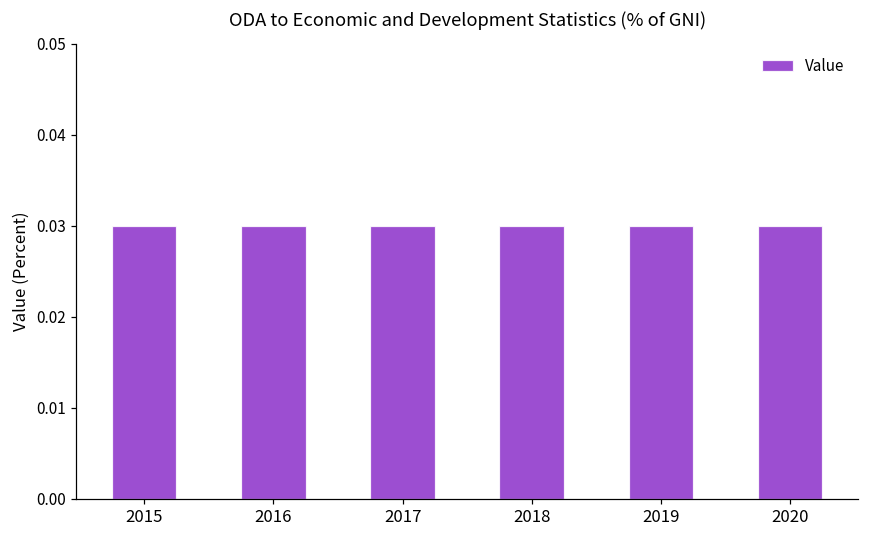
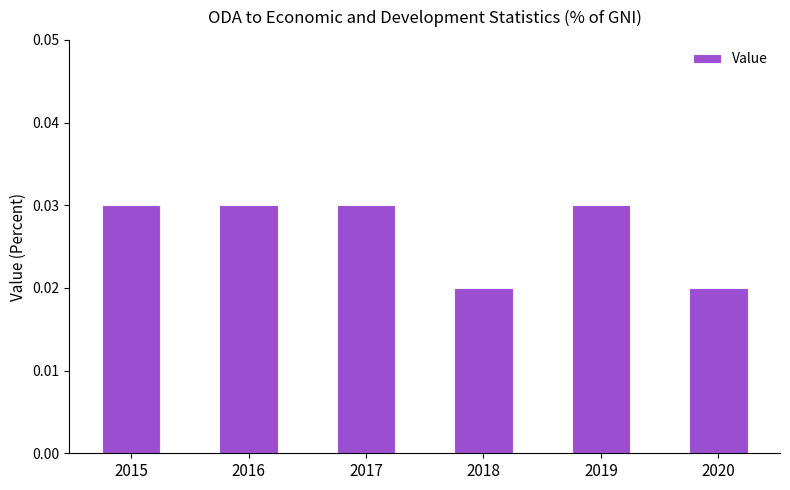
2018: 0.03 -> 0.02
2020: 0.03 -> 0.02
